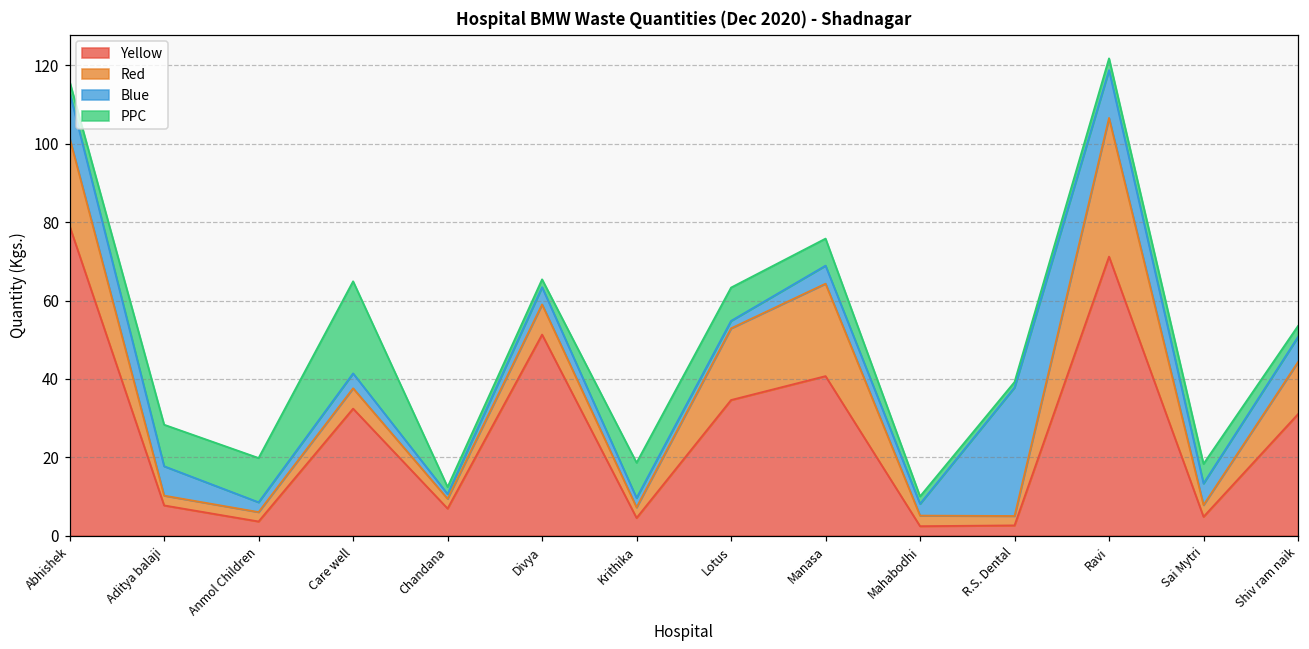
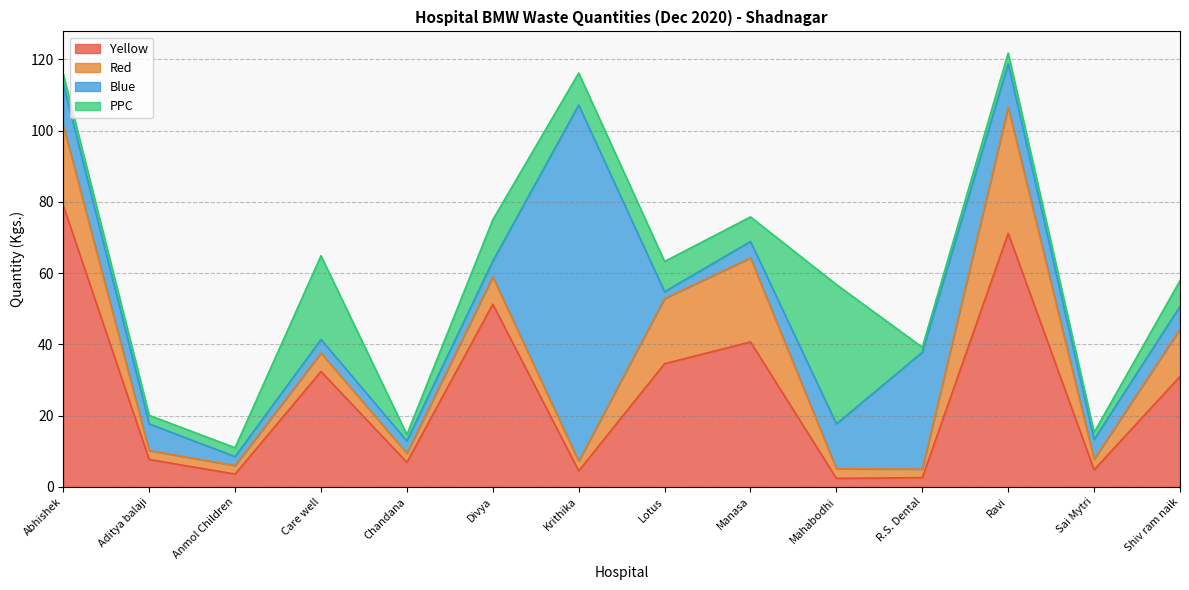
PPC, Aditya balaji: 11 -> 2
PPC, Anmol Children: 11 -> 3
Blue, Chandana: 1 -> 4
PPC, Divya: 2 -> 12
Blue, Krithika: 2 -> 100
Blue, Mahabodhi: 3 -> 13
PPC, Mahabodhi: 2 -> 39
PPC, Sai Mytri: 5 -> 2
PPC, Shiv ram naik: 3 -> 7
